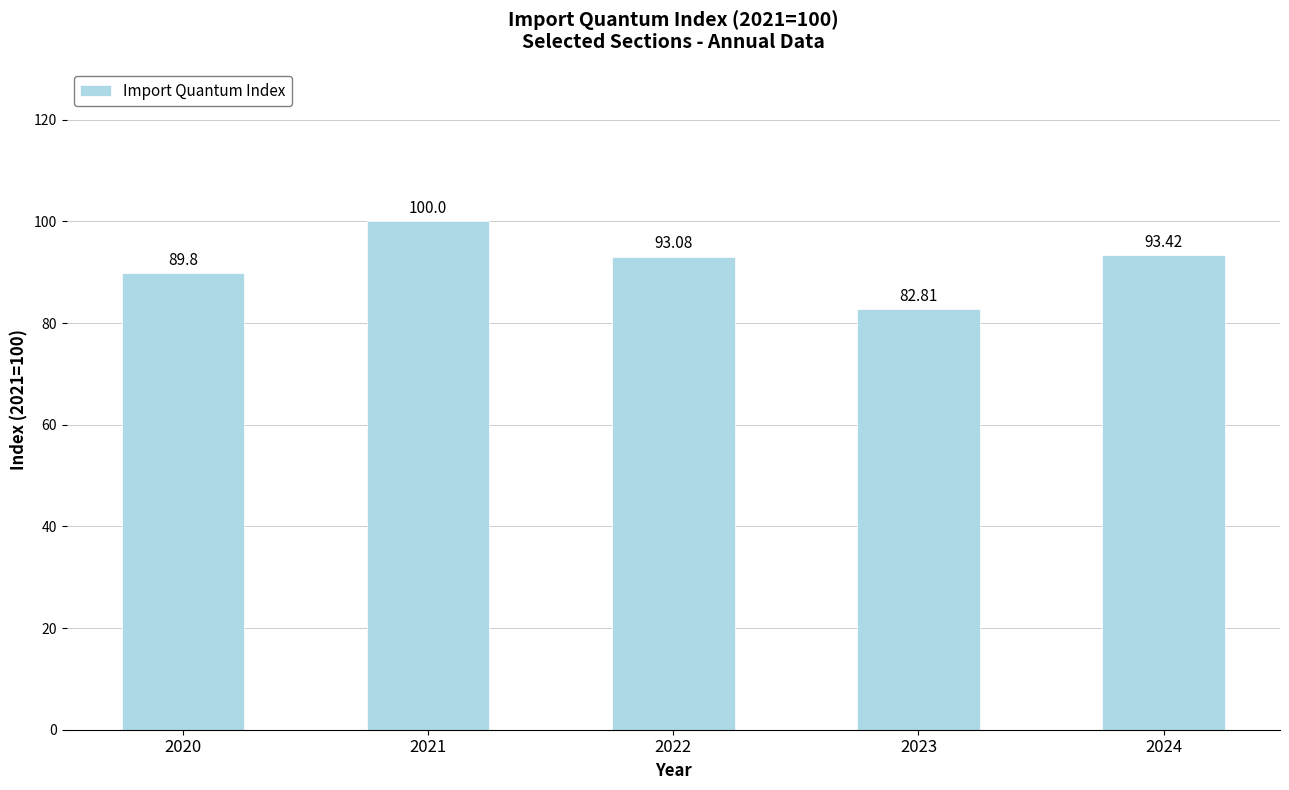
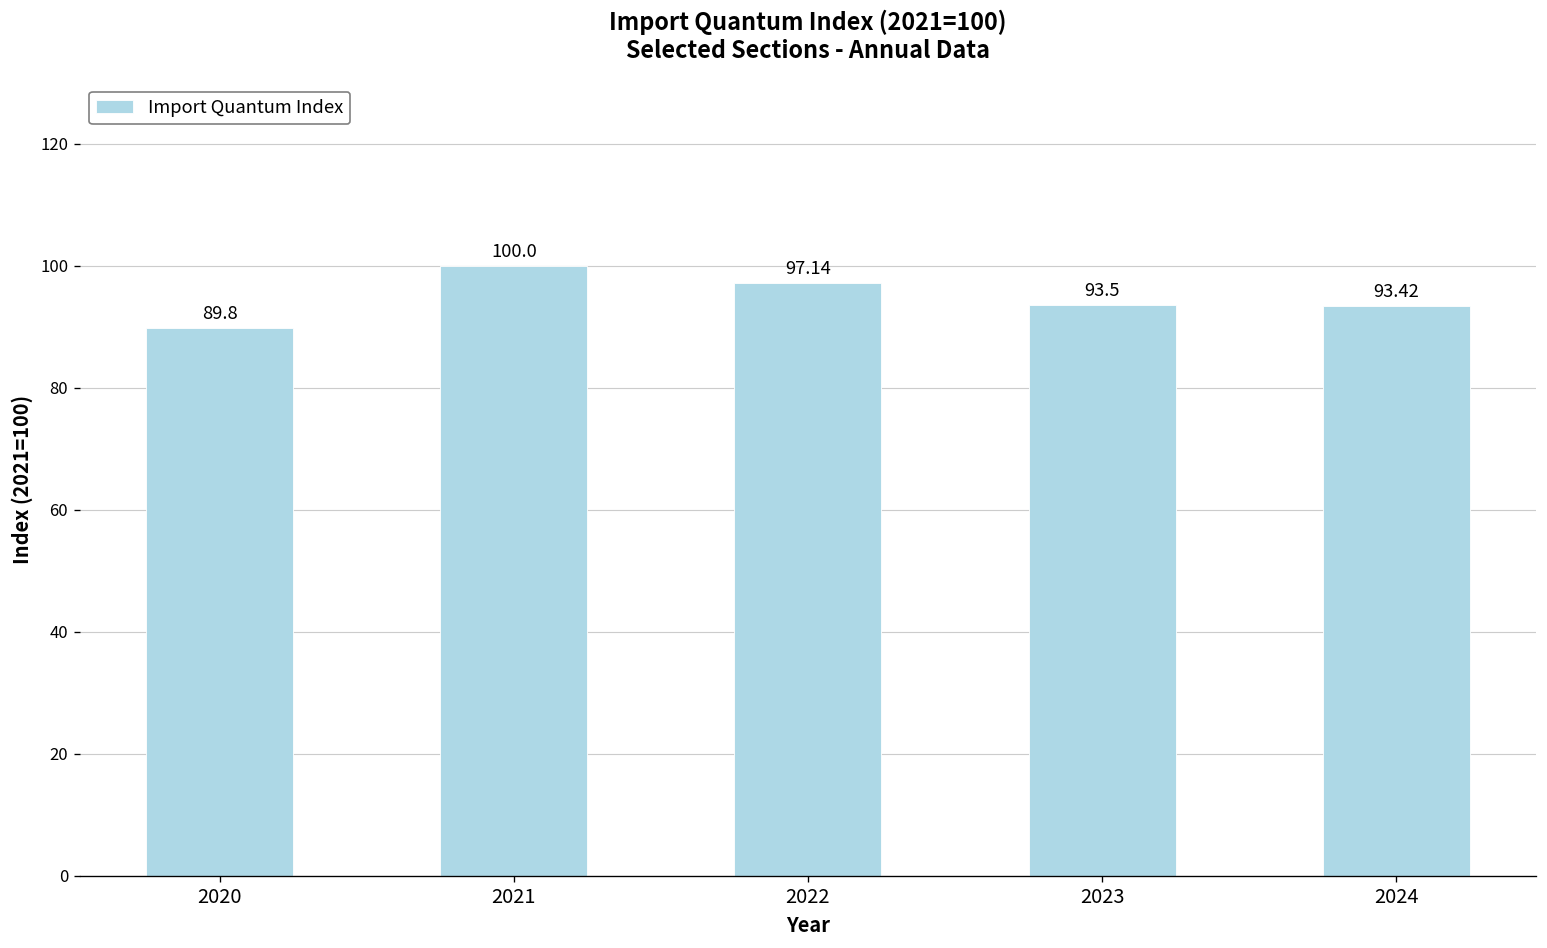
2022: 93.08 -> 97.14
2023: 82.81 -> 93.5
